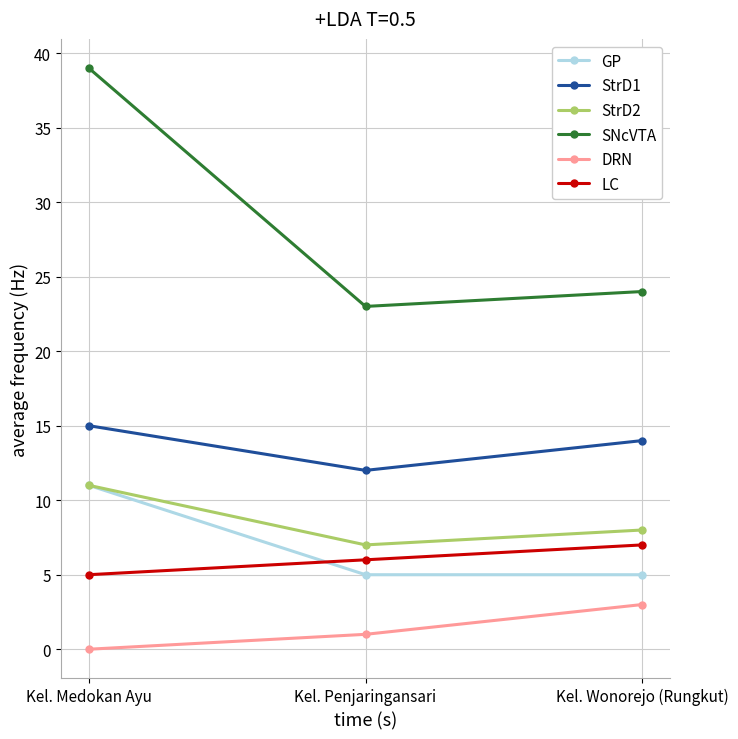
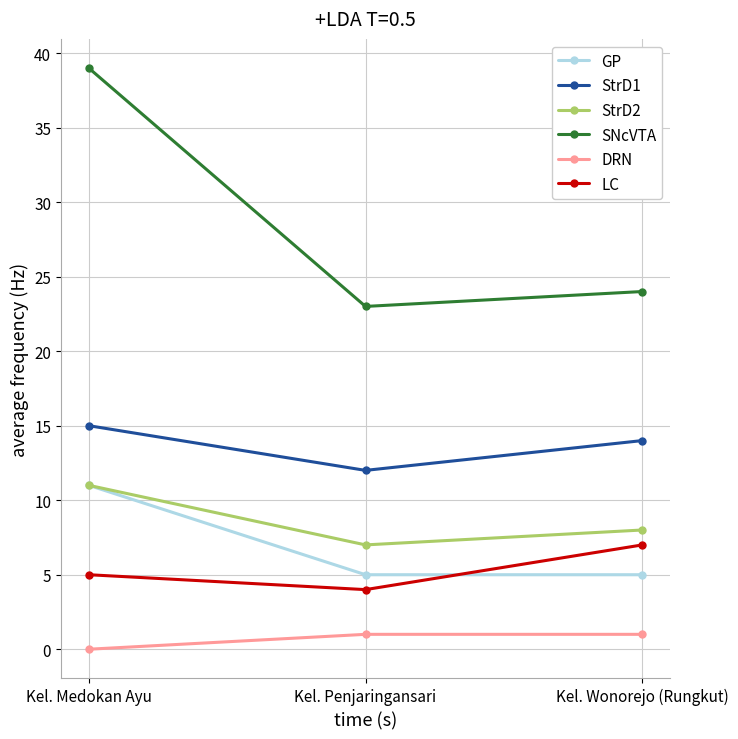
LC, Kel. Penjaringansari: 6 -> 4
DRN, Kel. Wonorejo (Rungkut): 3 -> 1
